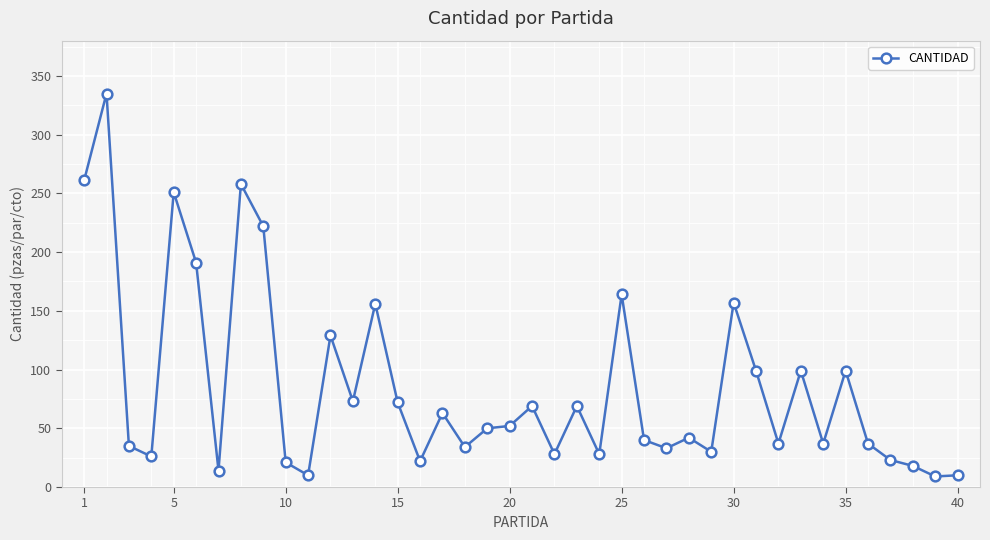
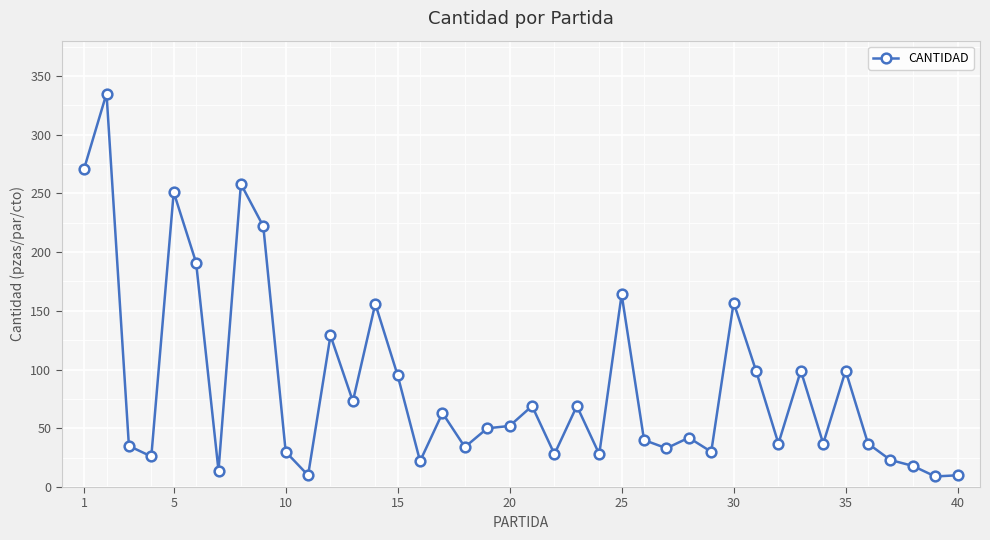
1: 261 -> 271
10: 21 -> 30
15: 72 -> 95
